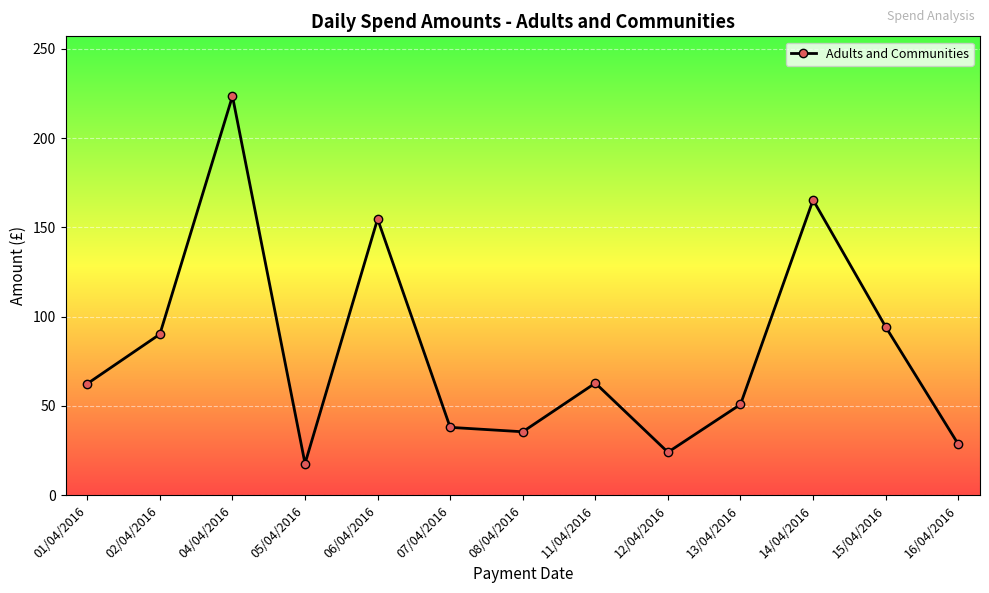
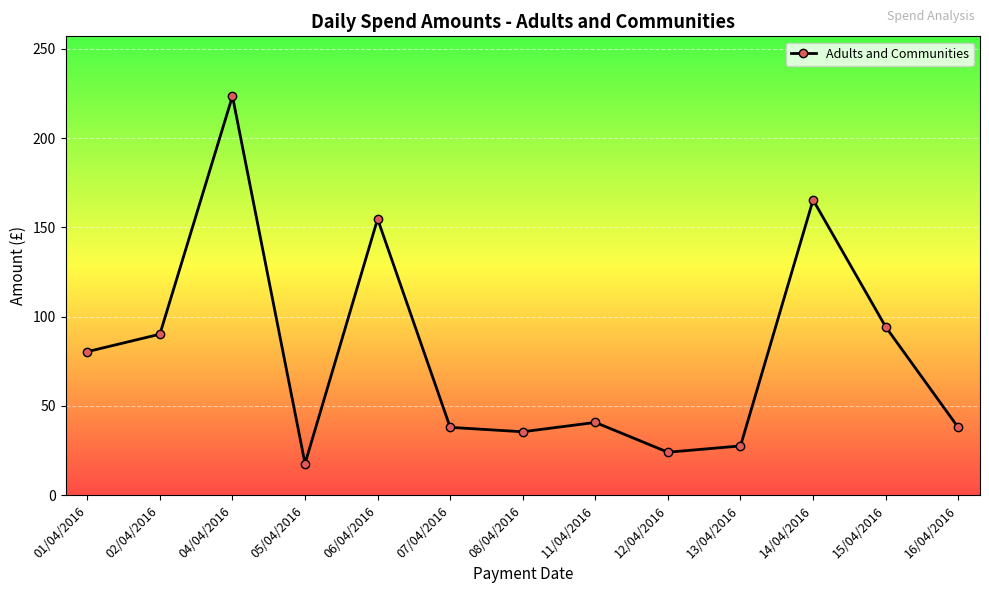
01/04/2016: 62 -> 80
11/04/2016: 63 -> 41
13/04/2016: 51 -> 28
16/04/2016: 29 -> 38
